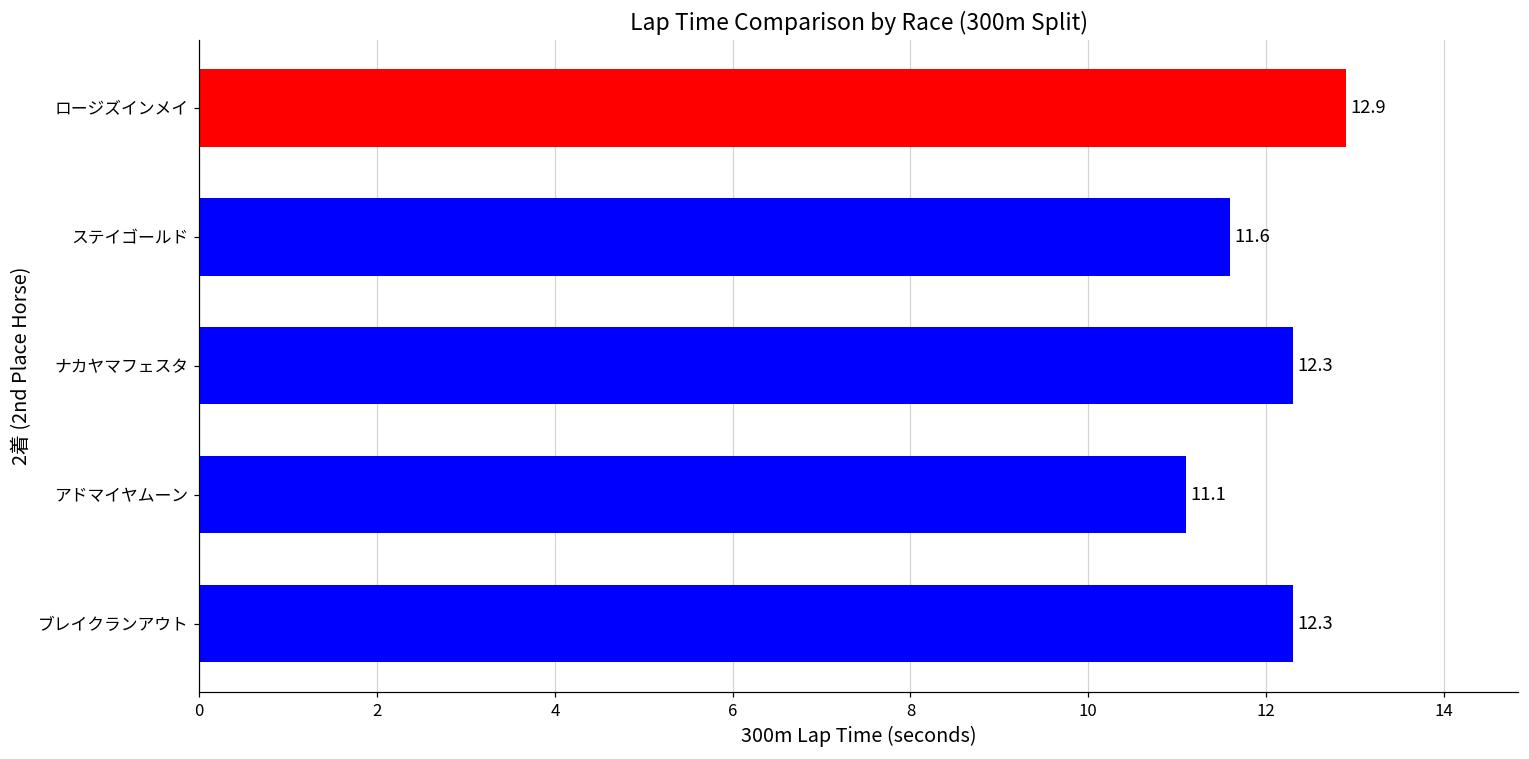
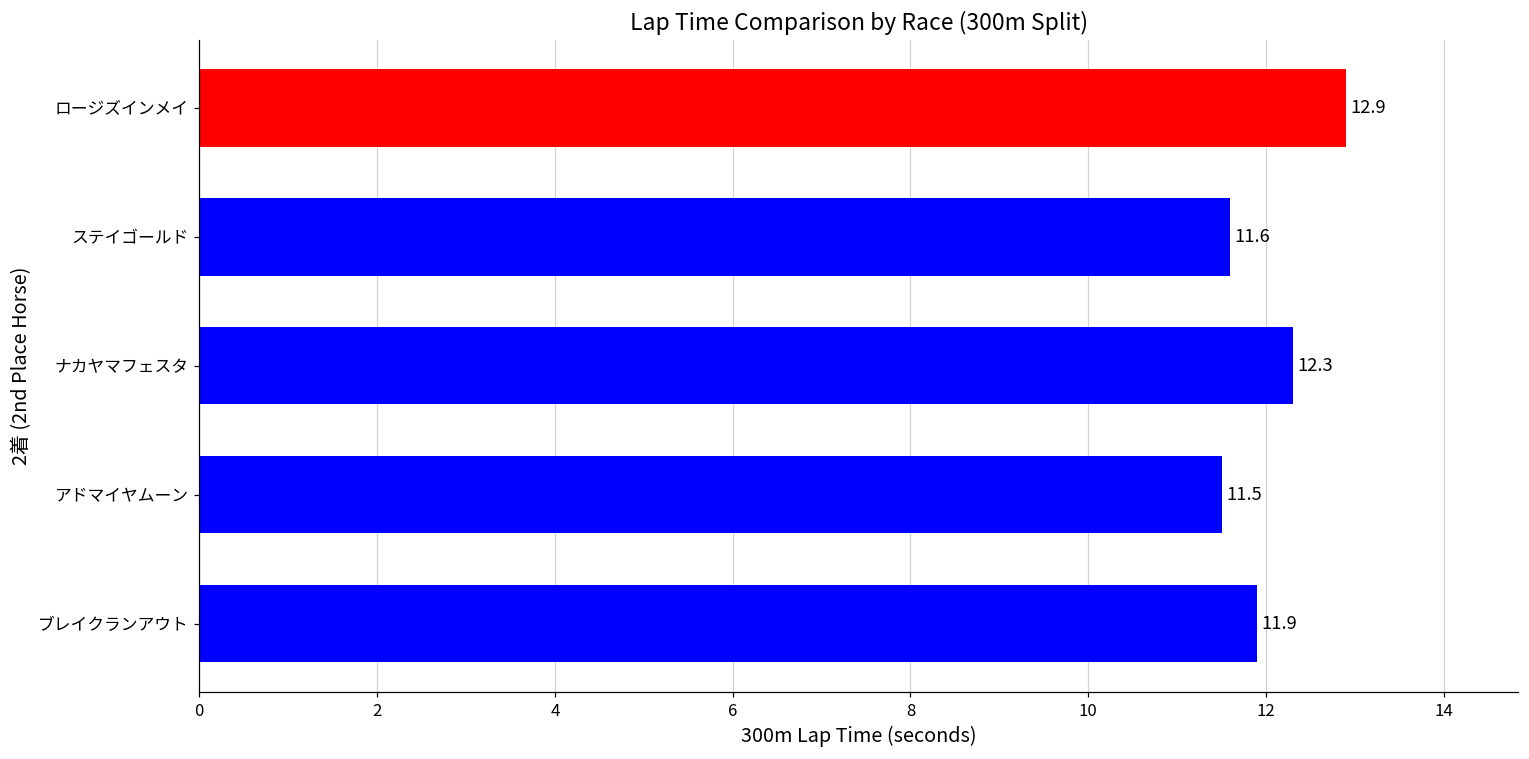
アドマイヤムーン: 11.1 -> 11.5
ブレイクランアウト: 12.3 -> 11.9
